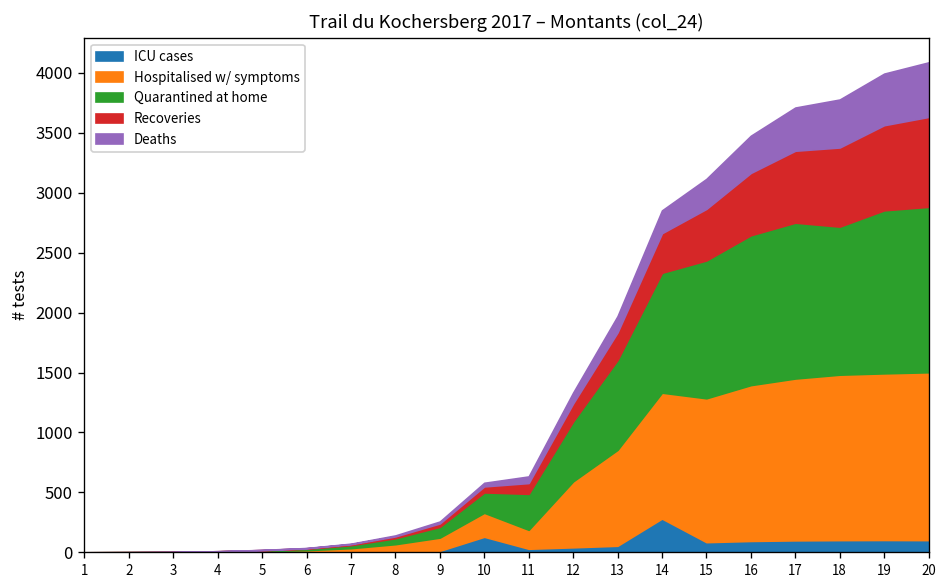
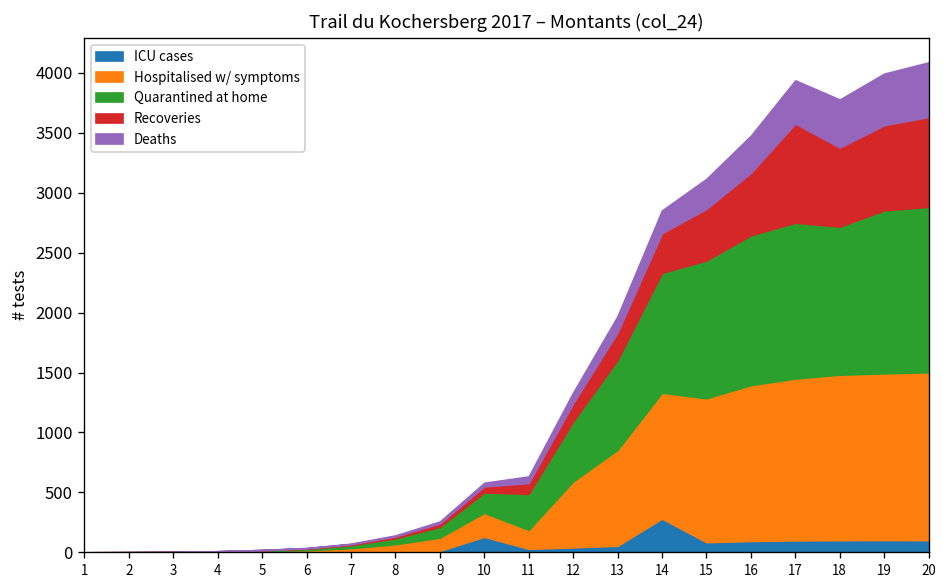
Recoveries, 17: 600 -> 800
